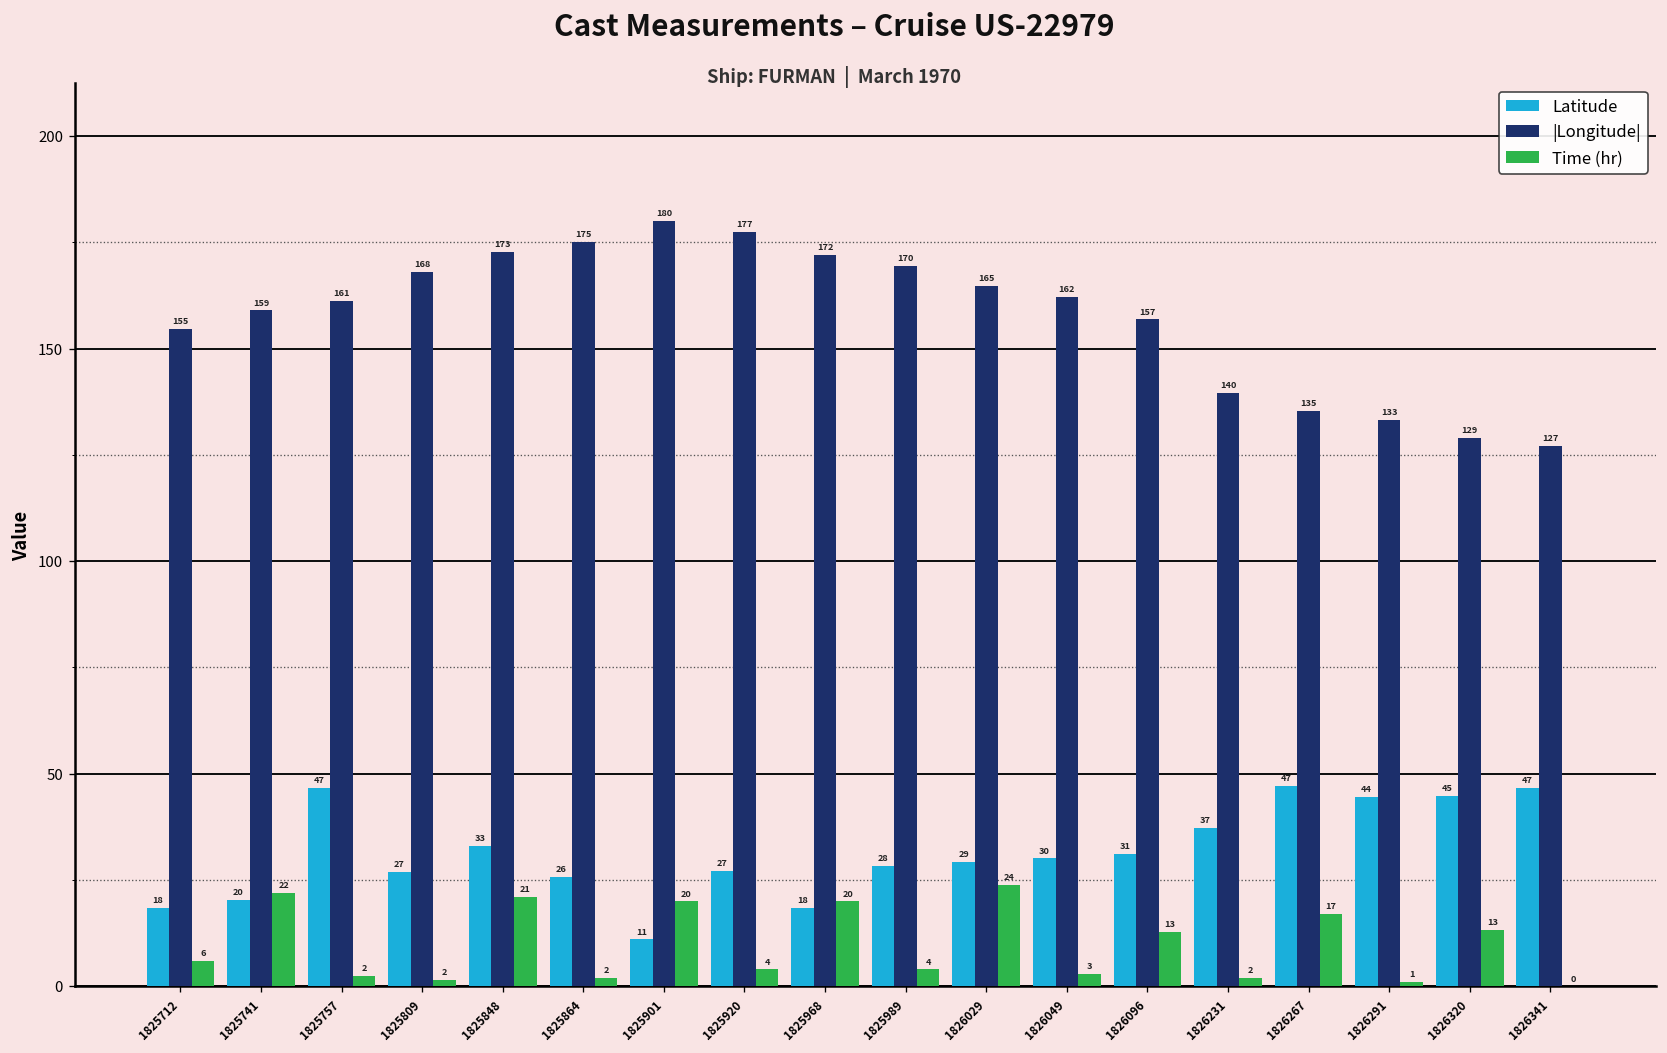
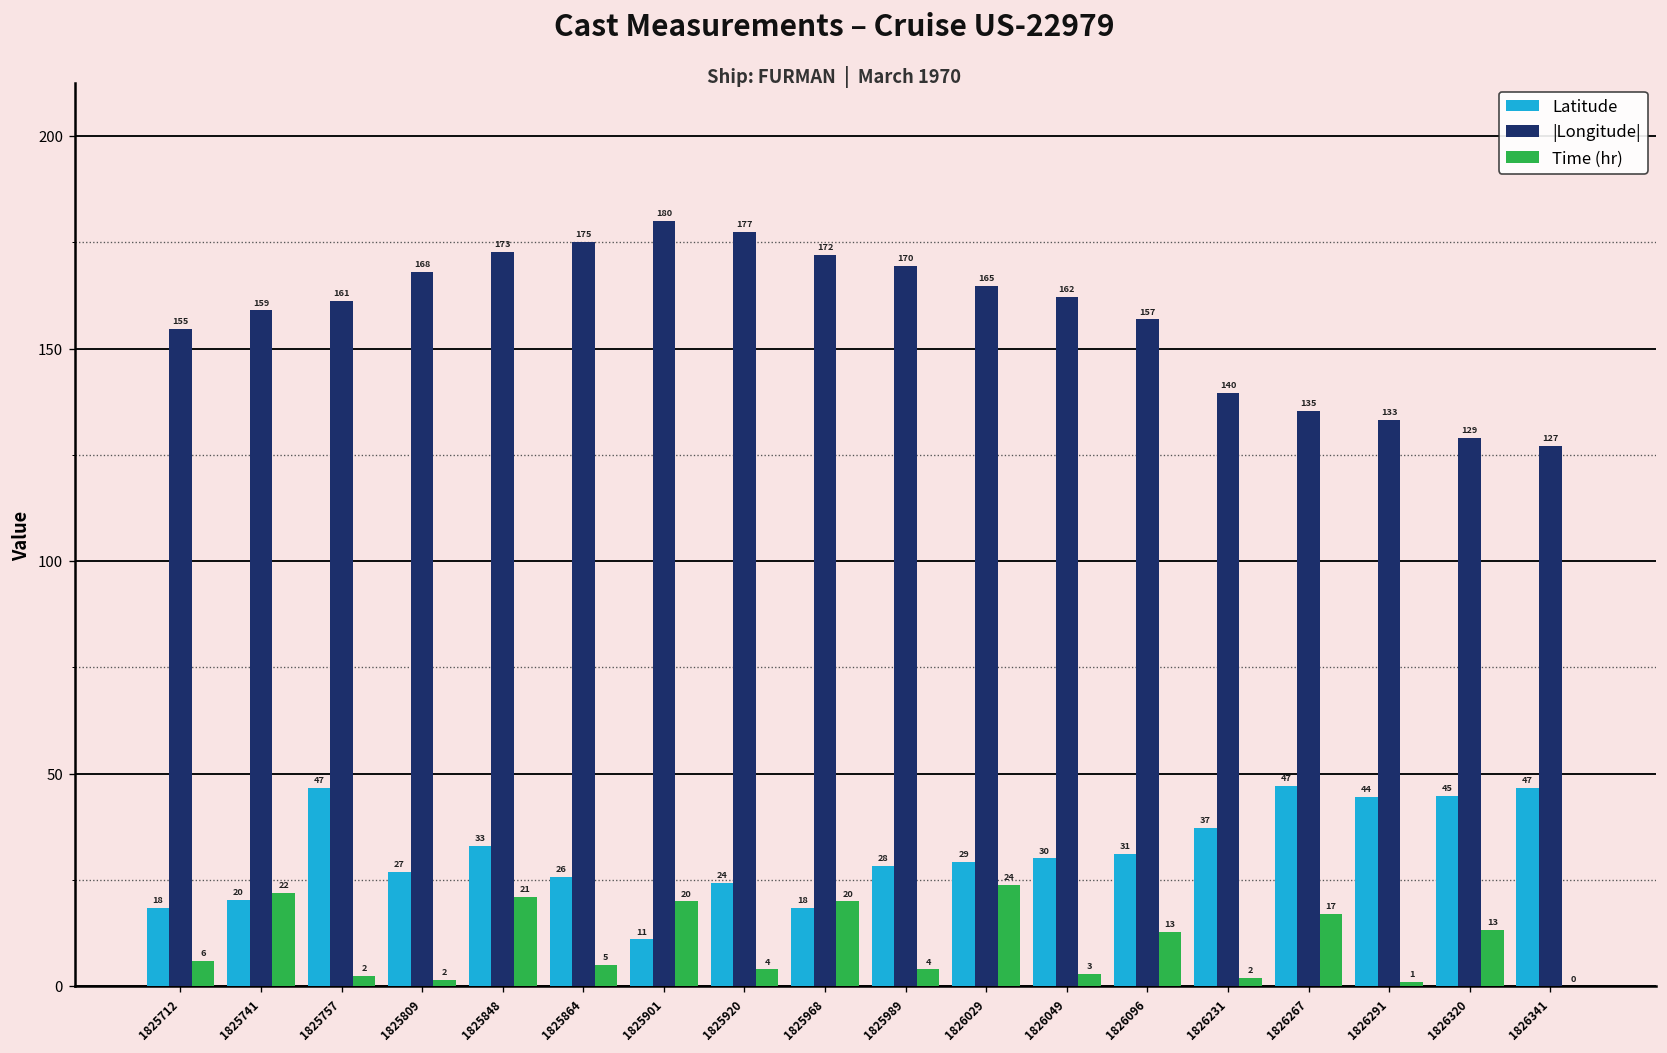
Time (hr), 1825864: 2 -> 5
Latitude, 1825920: 27 -> 24
